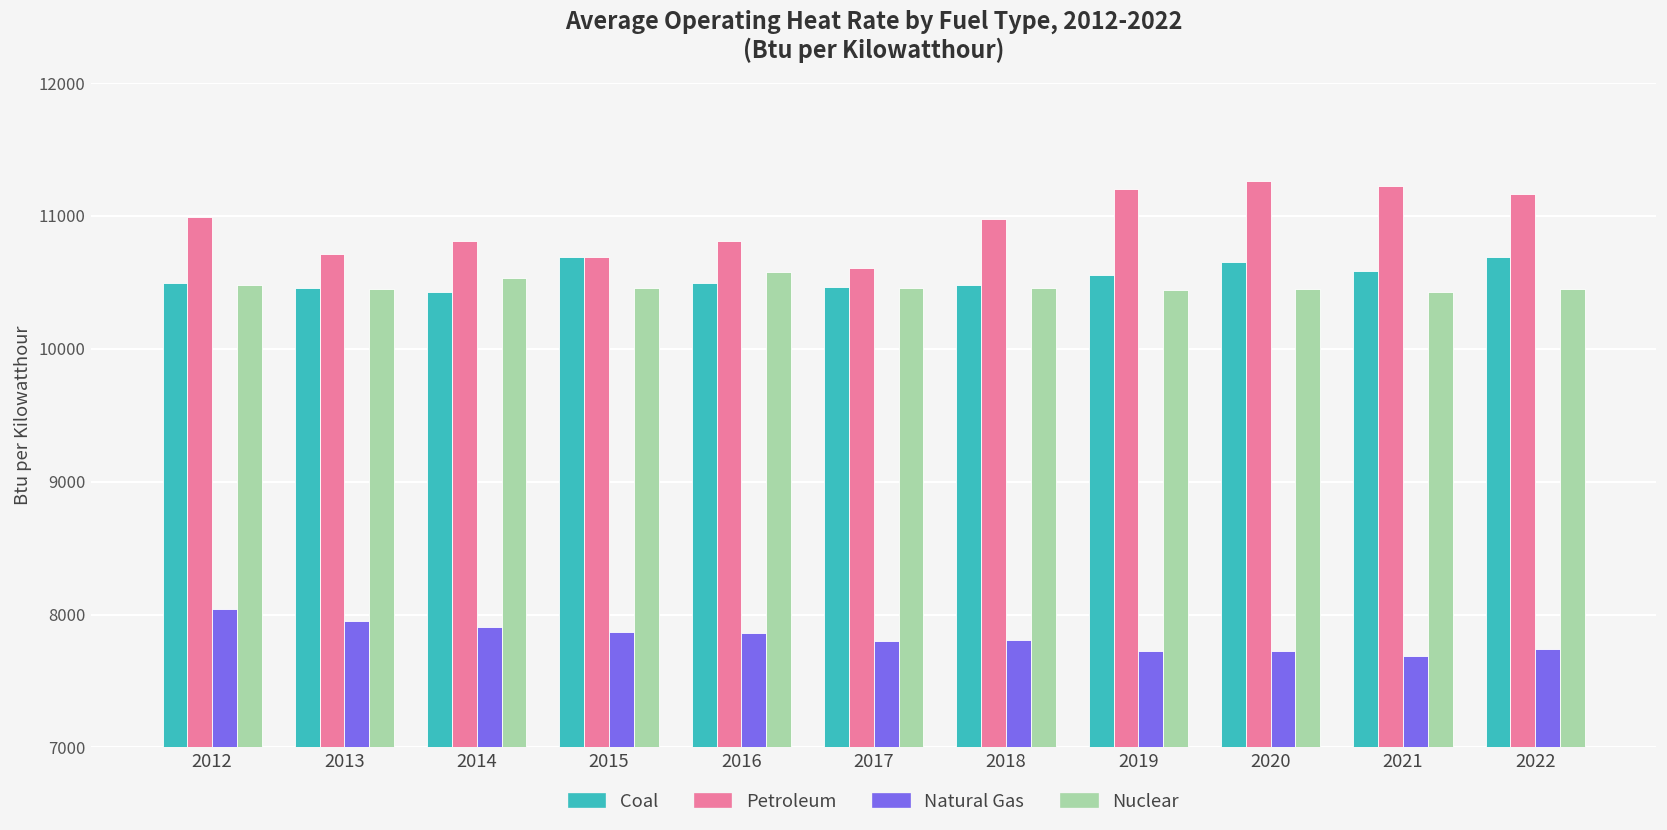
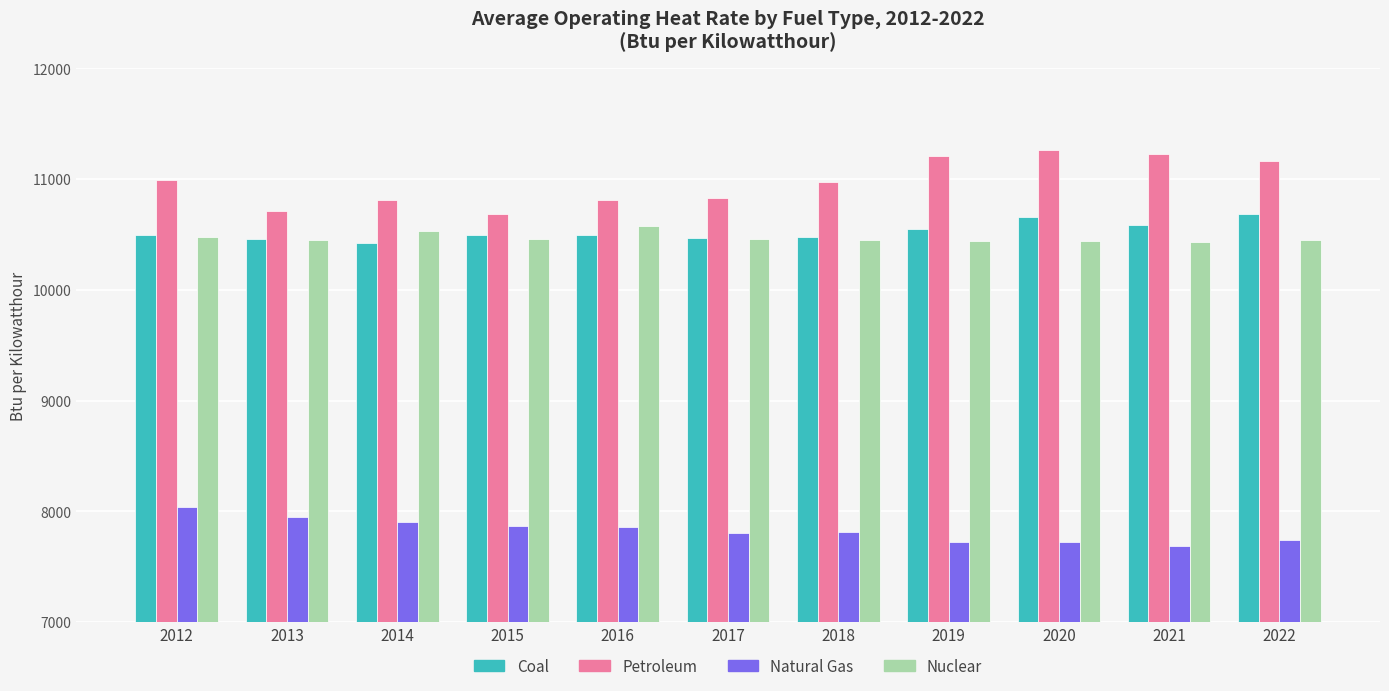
Coal, 2015: 10690 -> 10500
Petroleum, 2017: 10600 -> 10830
